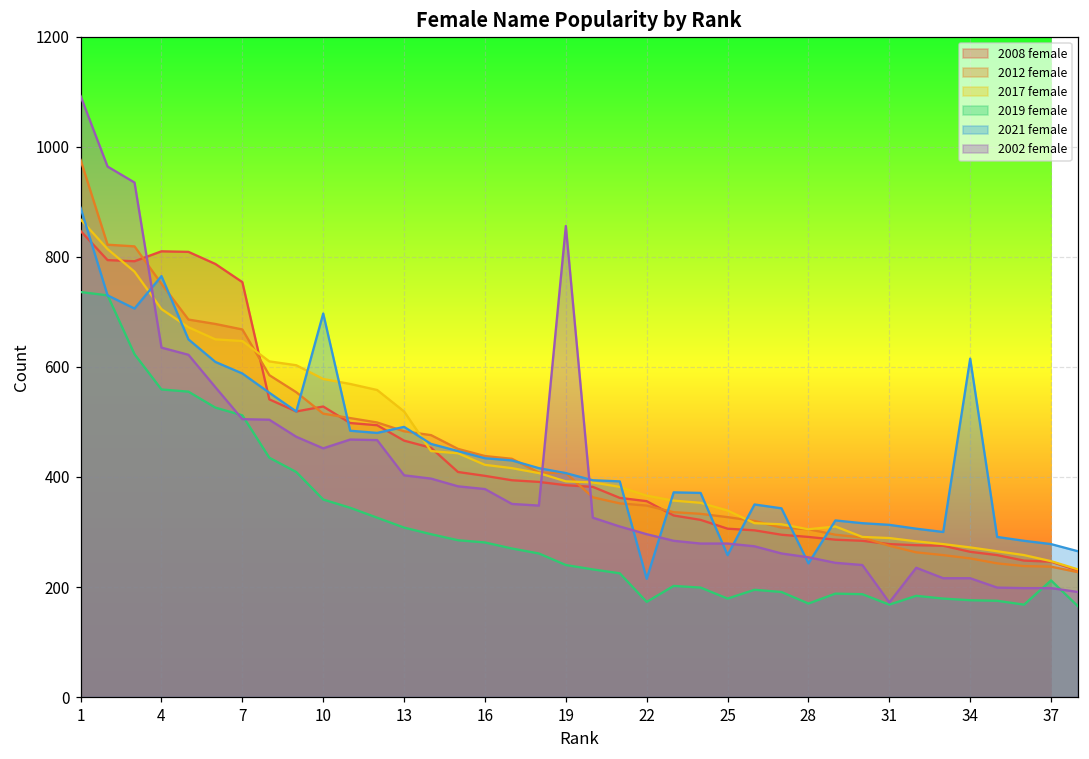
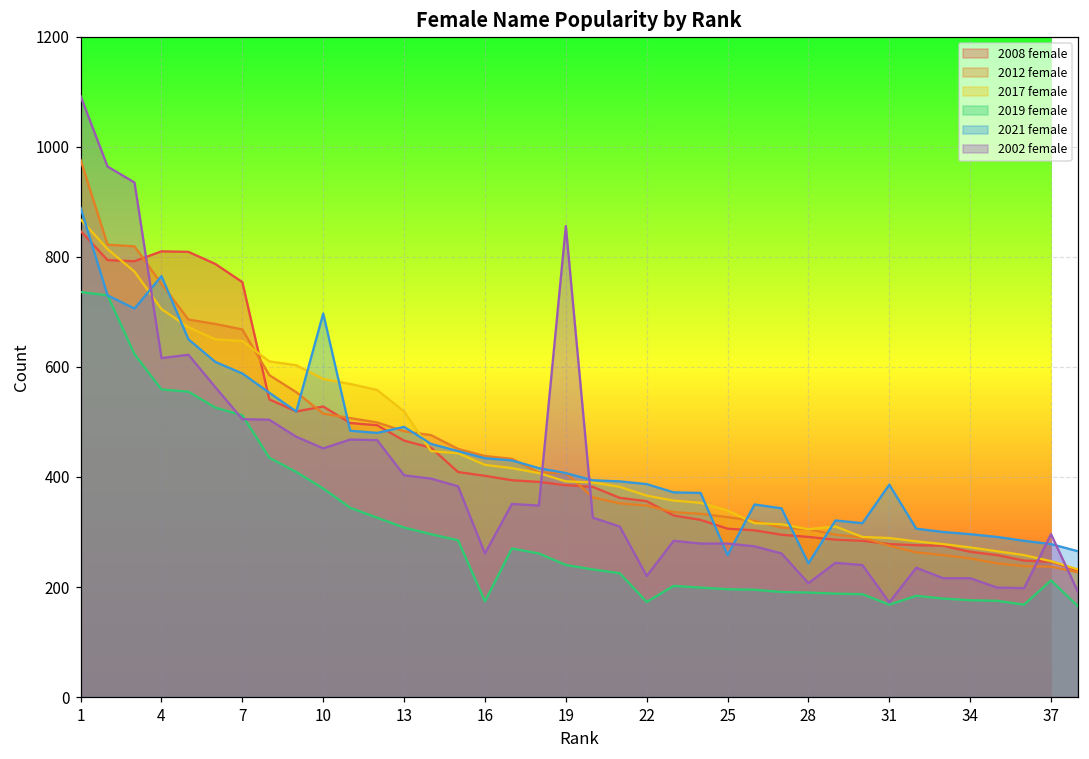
2002 female, 4: 640 -> 620
2019 female, 10: 360 -> 380
2019 female, 16: 280 -> 170
2002 female, 16: 380 -> 260
2021 female, 22: 220 -> 390
2002 female, 22: 300 -> 220
2019 female, 25: 180 -> 200
2019 female, 28: 170 -> 190
2002 female, 28: 250 -> 210
2021 female, 31: 310 -> 390
2021 female, 34: 620 -> 300
2002 female, 37: 200 -> 300
